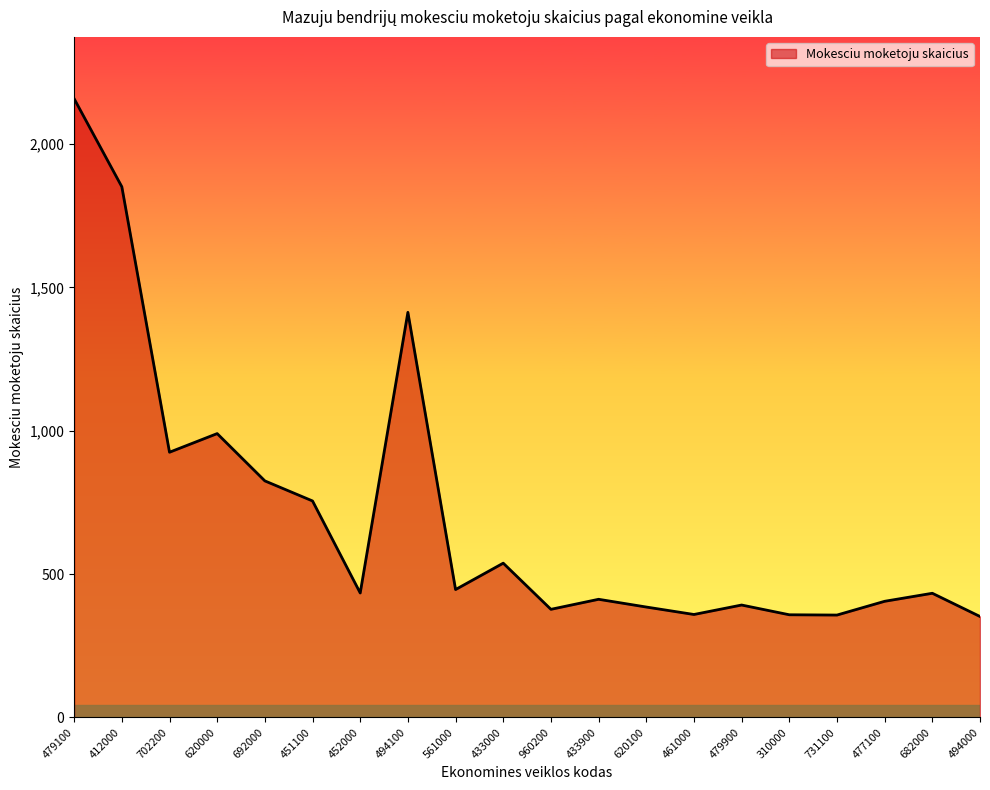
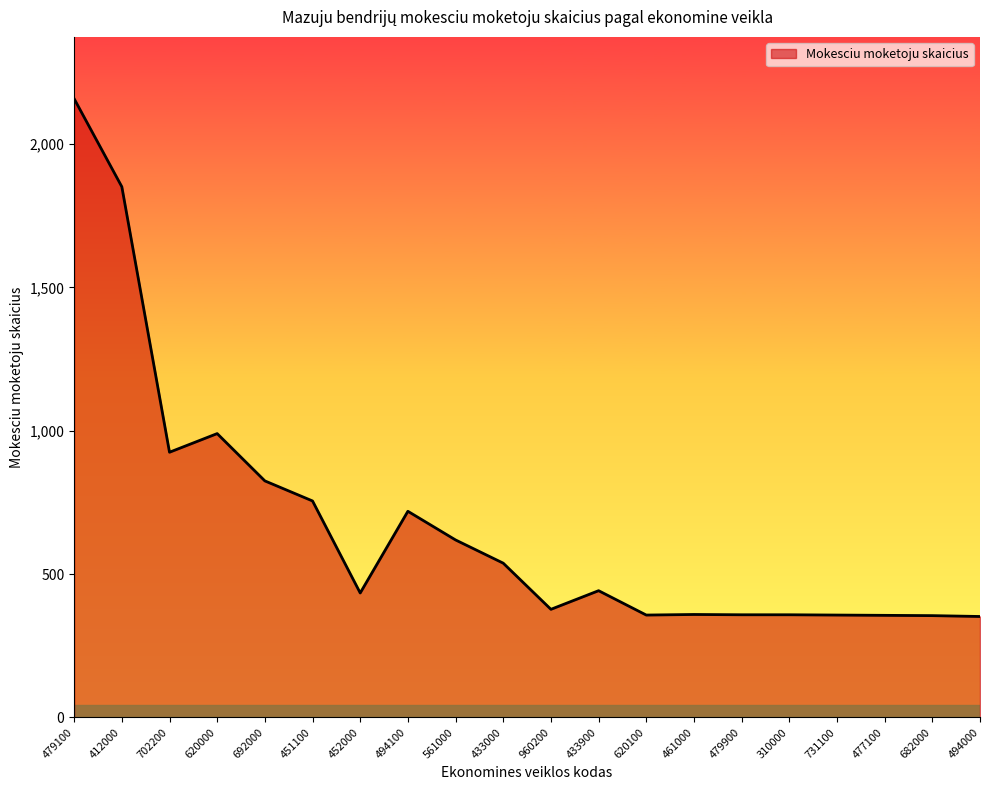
494100: 1,410 -> 720
561000: 450 -> 620
433900: 410 -> 440
620100: 390 -> 360
479900: 390 -> 360
477100: 410 -> 360
682000: 430 -> 360
